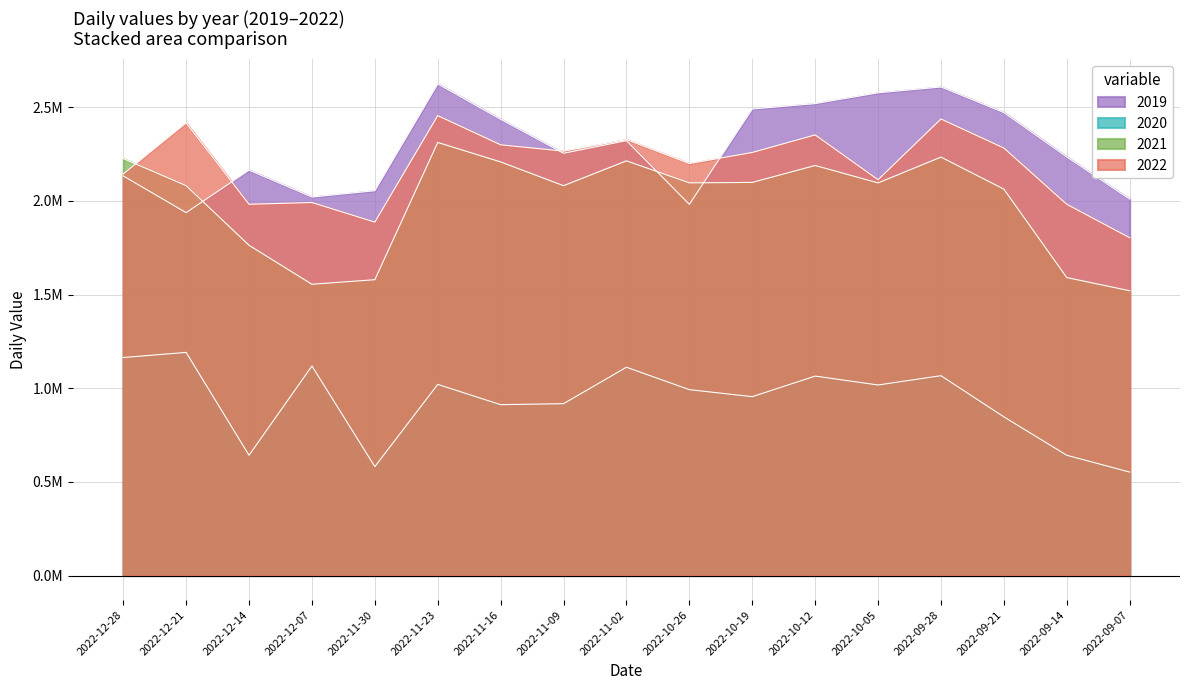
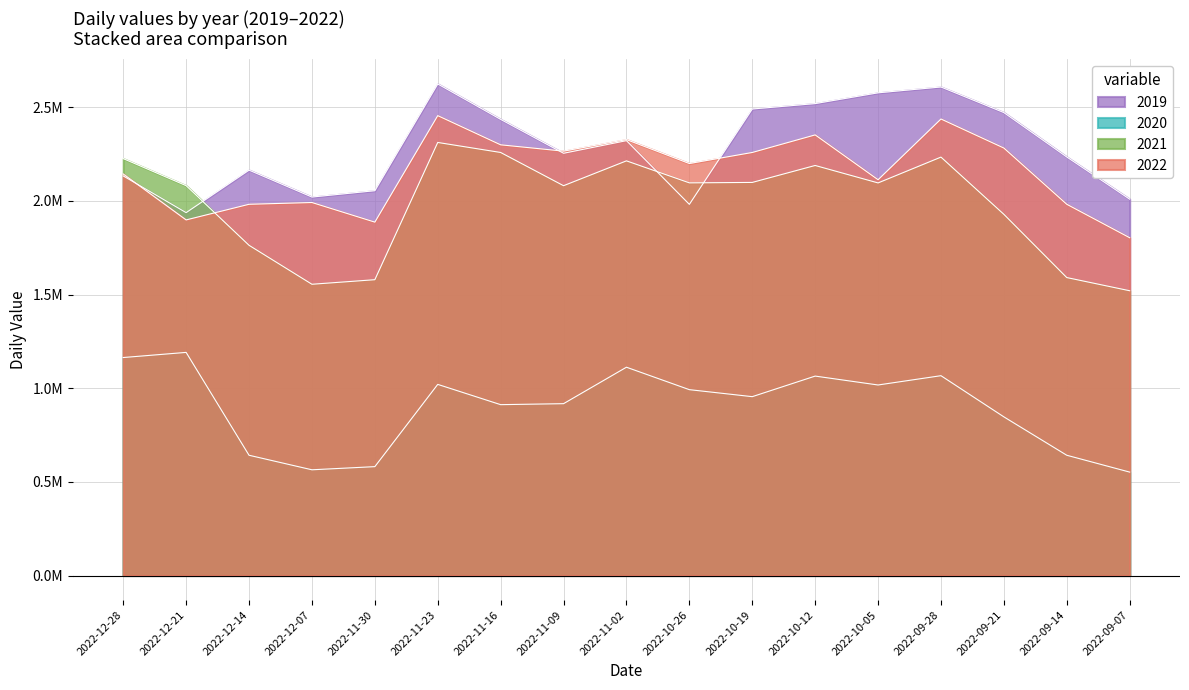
2022, 2022-12-21: 2420000 -> 1900000
2020, 2022-12-07: 1120000 -> 560000
2021, 2022-11-16: 2210000 -> 2260000
2021, 2022-09-21: 2060000 -> 1930000
